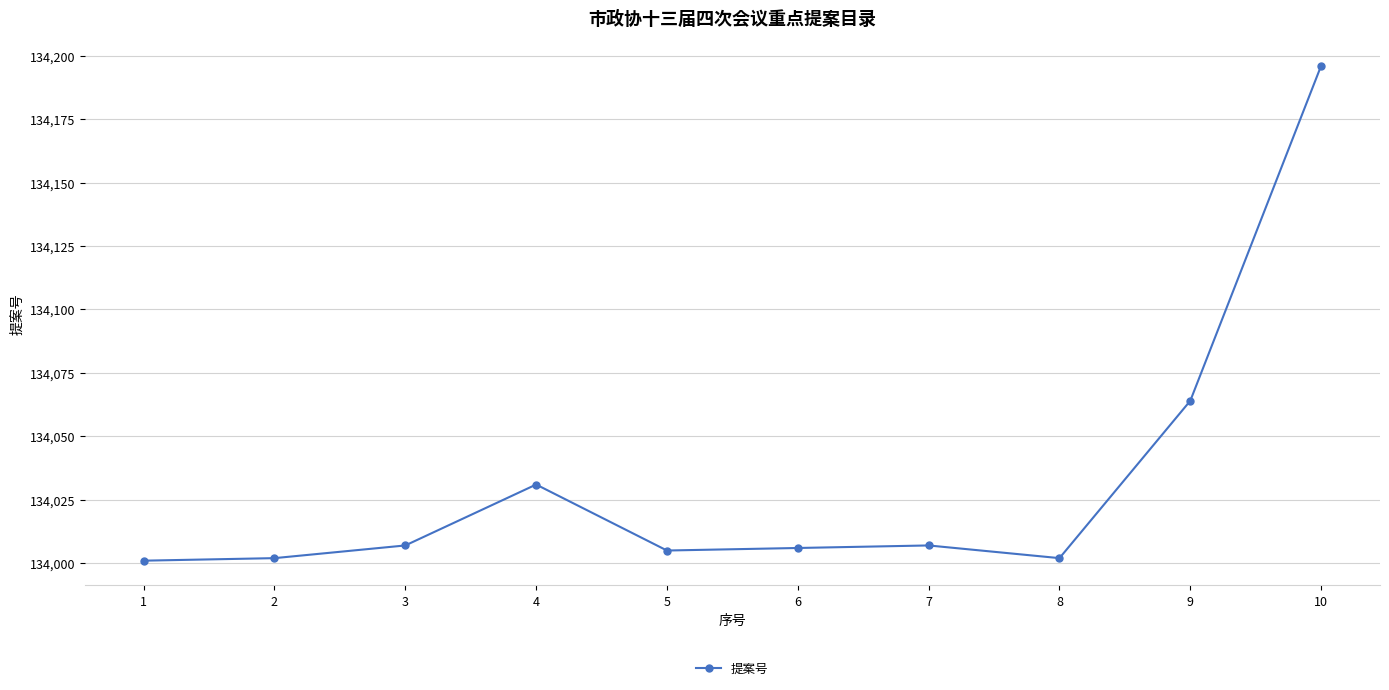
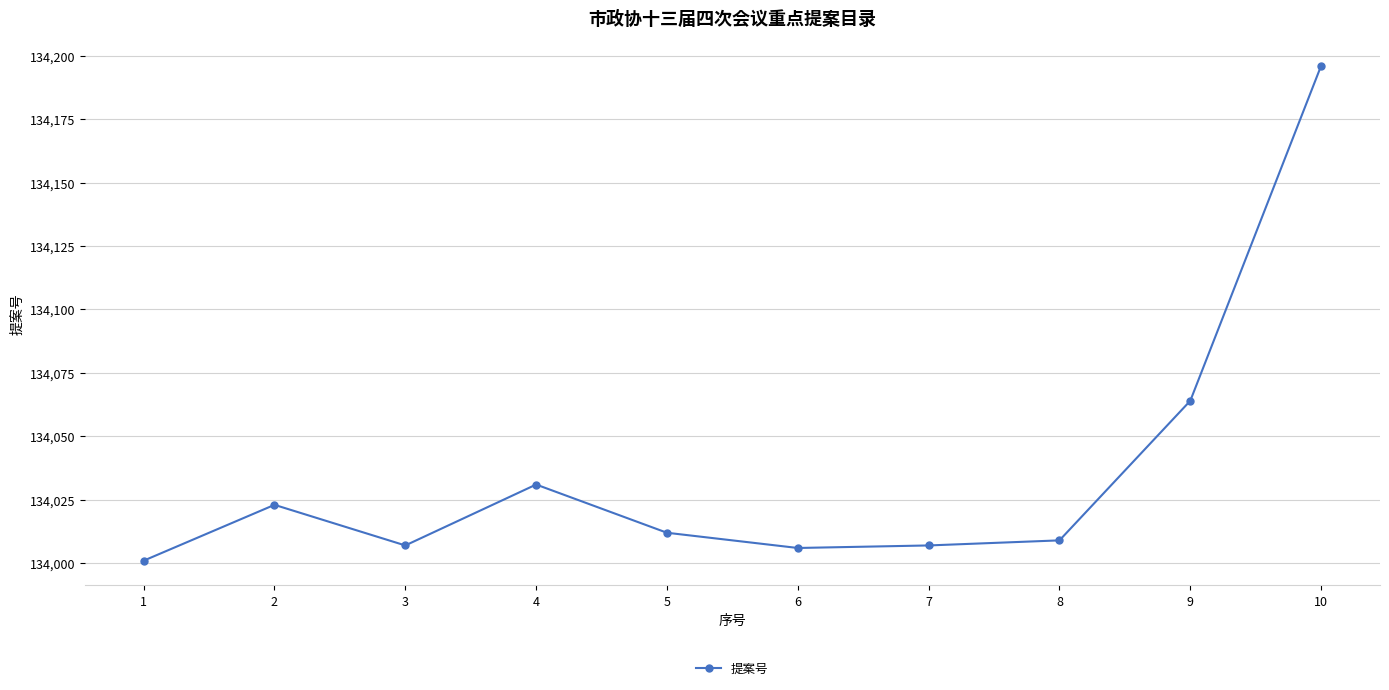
2: 134,002 -> 134,023
5: 134,005 -> 134,012
8: 134,002 -> 134,009
